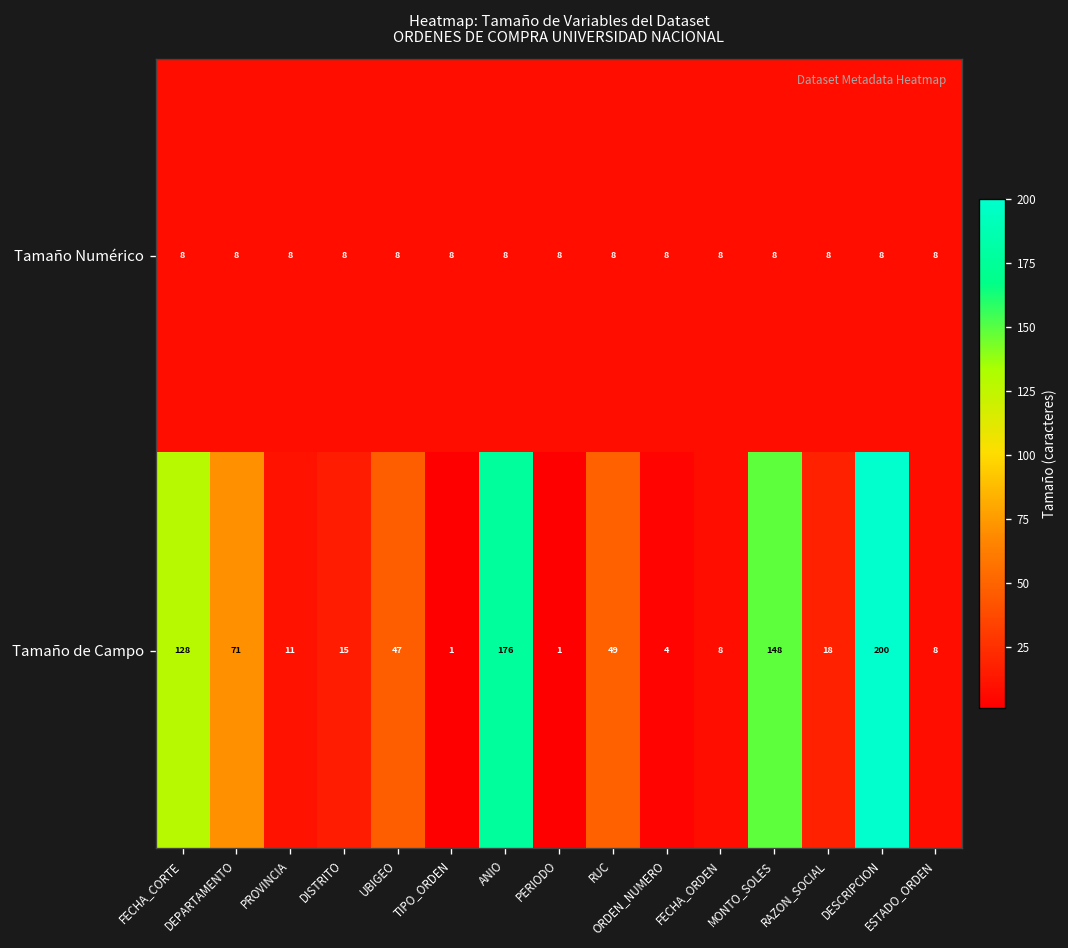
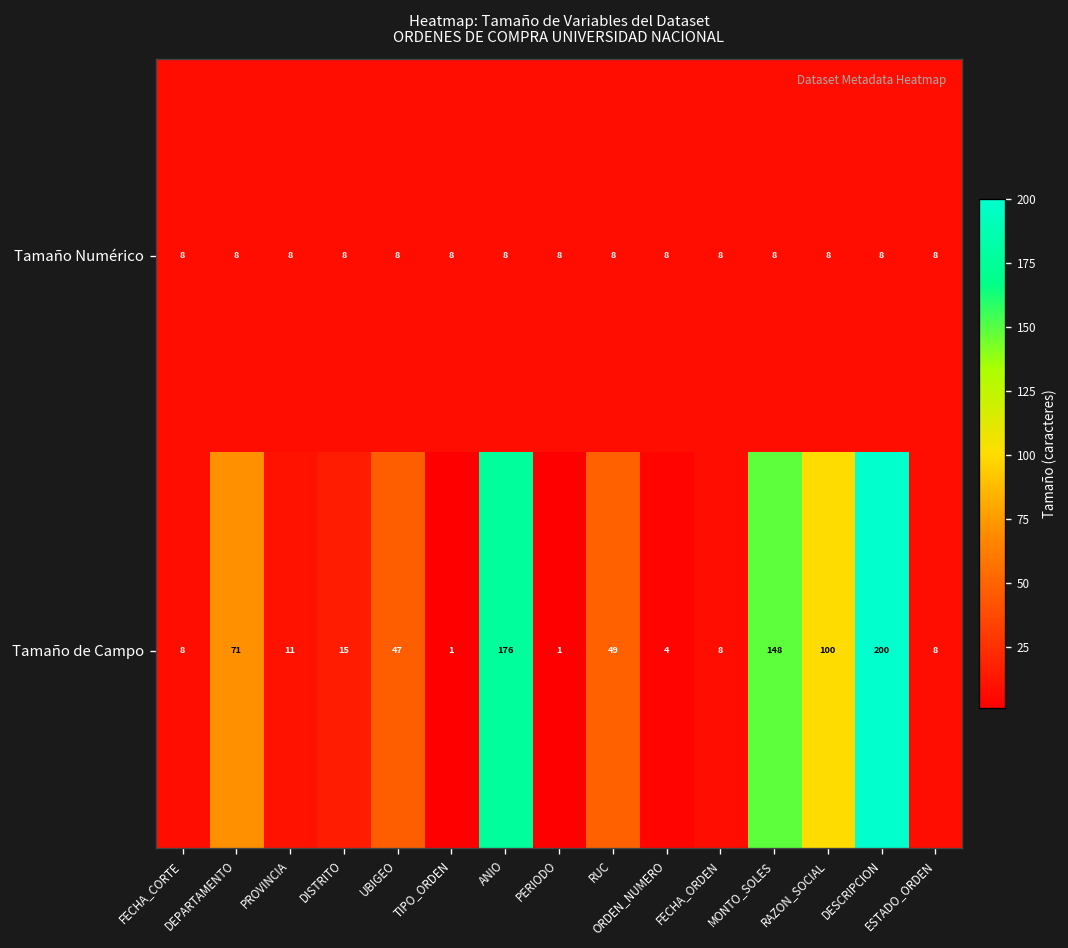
Tamaño de Campo, FECHA_CORTE: 128 -> 8
Tamaño de Campo, RAZON_SOCIAL: 18 -> 100
